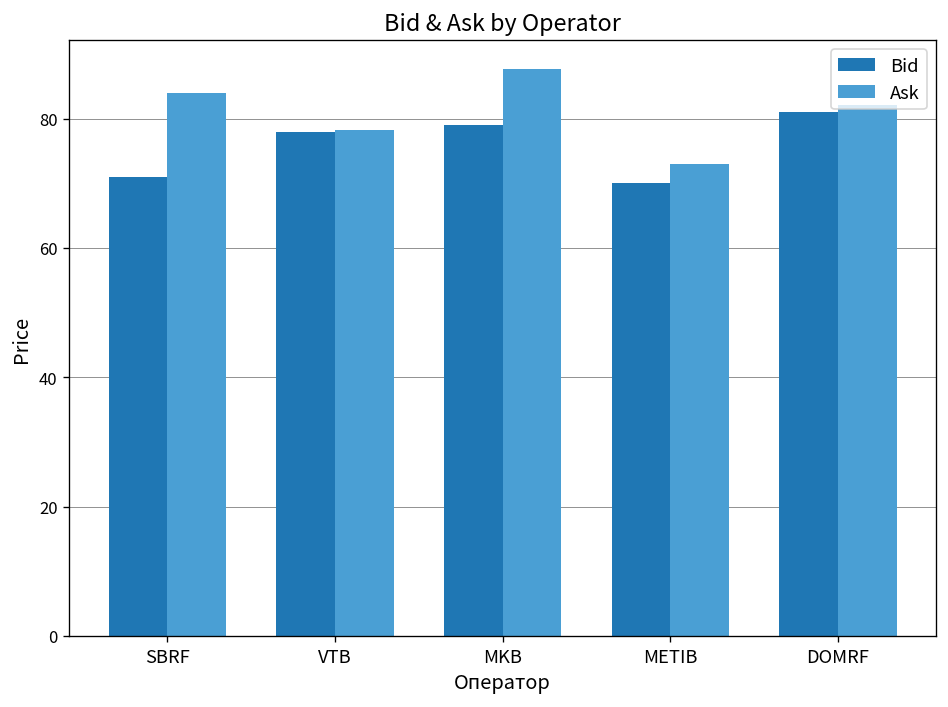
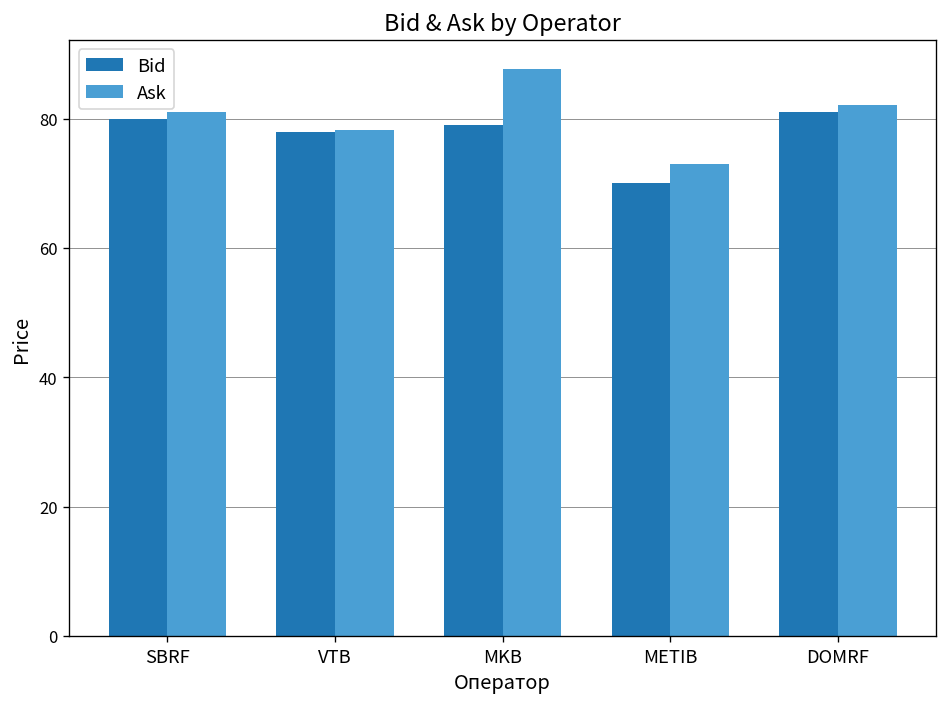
Bid, SBRF: 71 -> 80
Ask, SBRF: 84 -> 81
